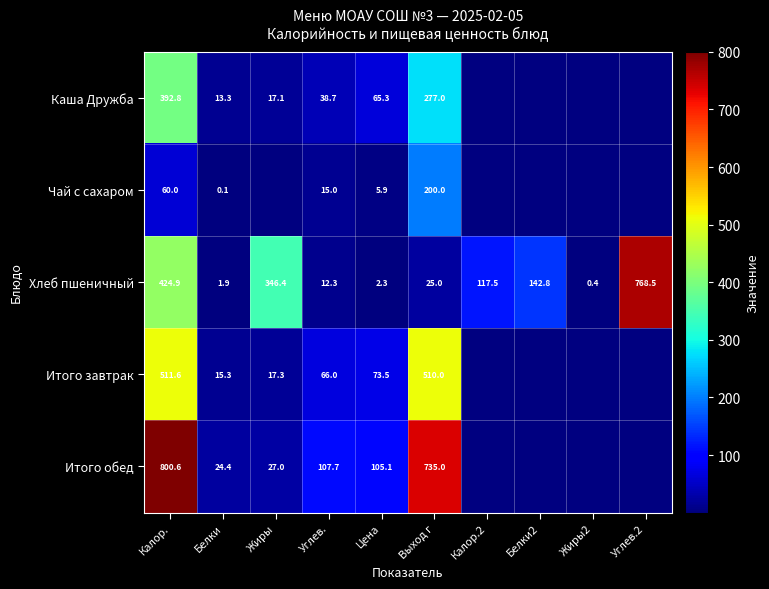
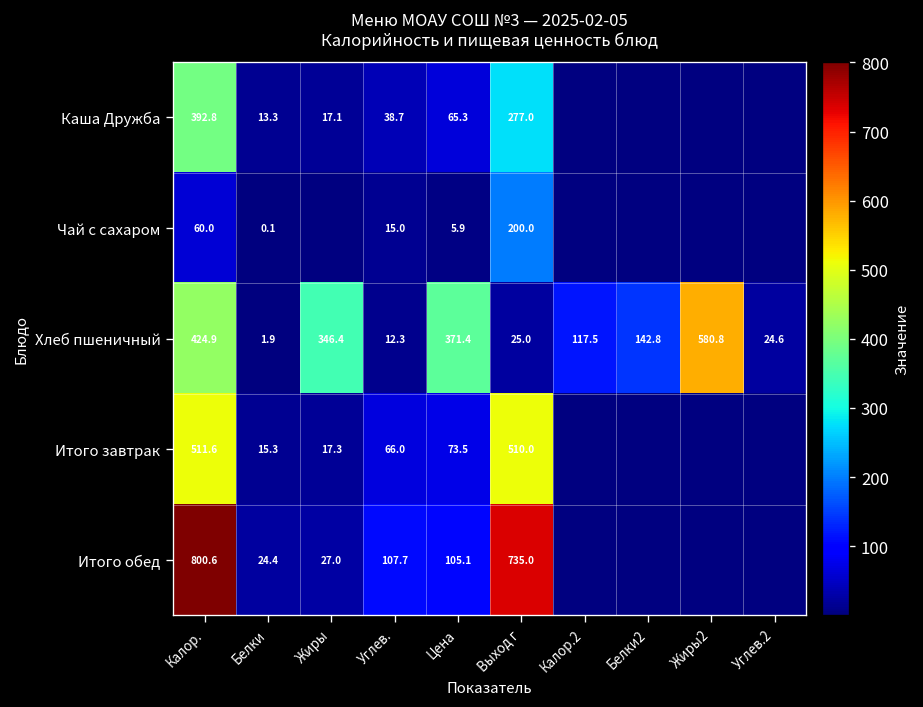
Хлеб пшеничный, Цена: 2.3 -> 371.4
Хлеб пшеничный, Жиры2: 0.4 -> 580.8
Хлеб пшеничный, Углев.2: 768.5 -> 24.6
